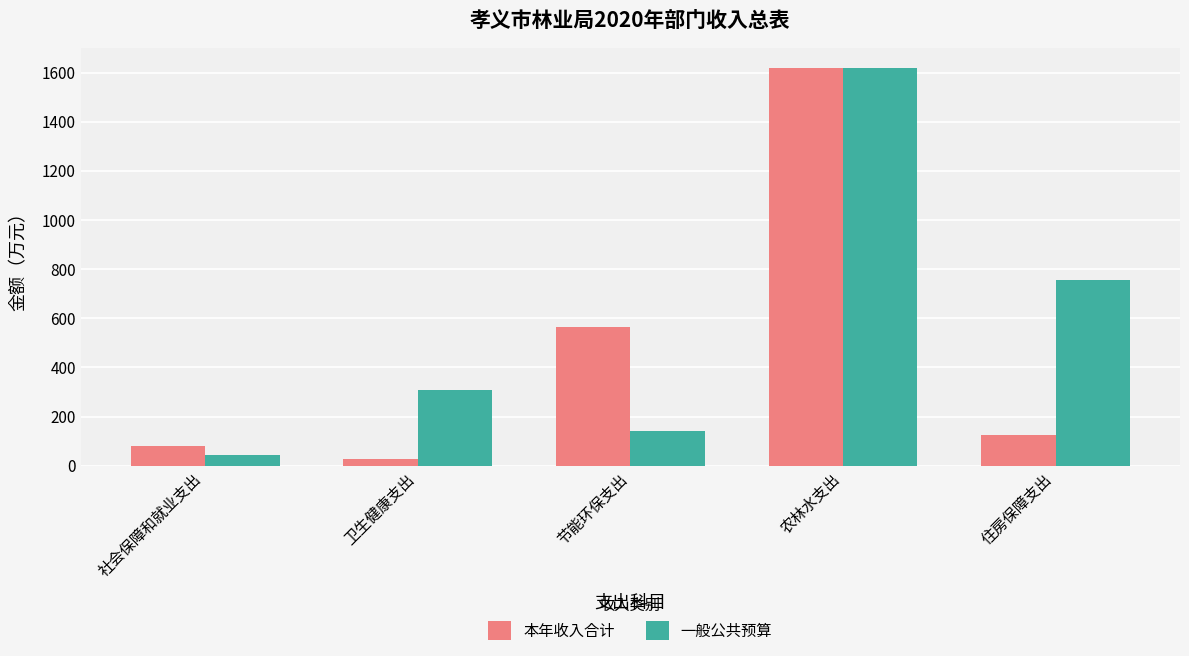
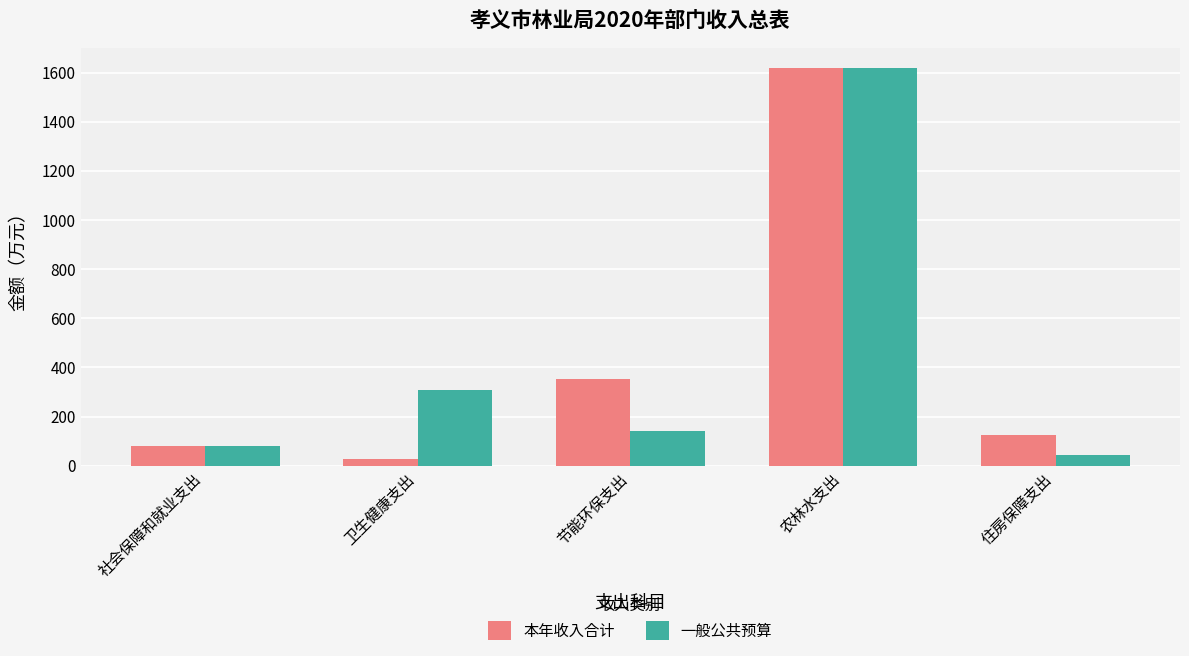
一般公共预算, 社会保障和就业支出: 40 -> 80
本年收入合计, 节能环保支出: 570 -> 350
一般公共预算, 住房保障支出: 760 -> 40
